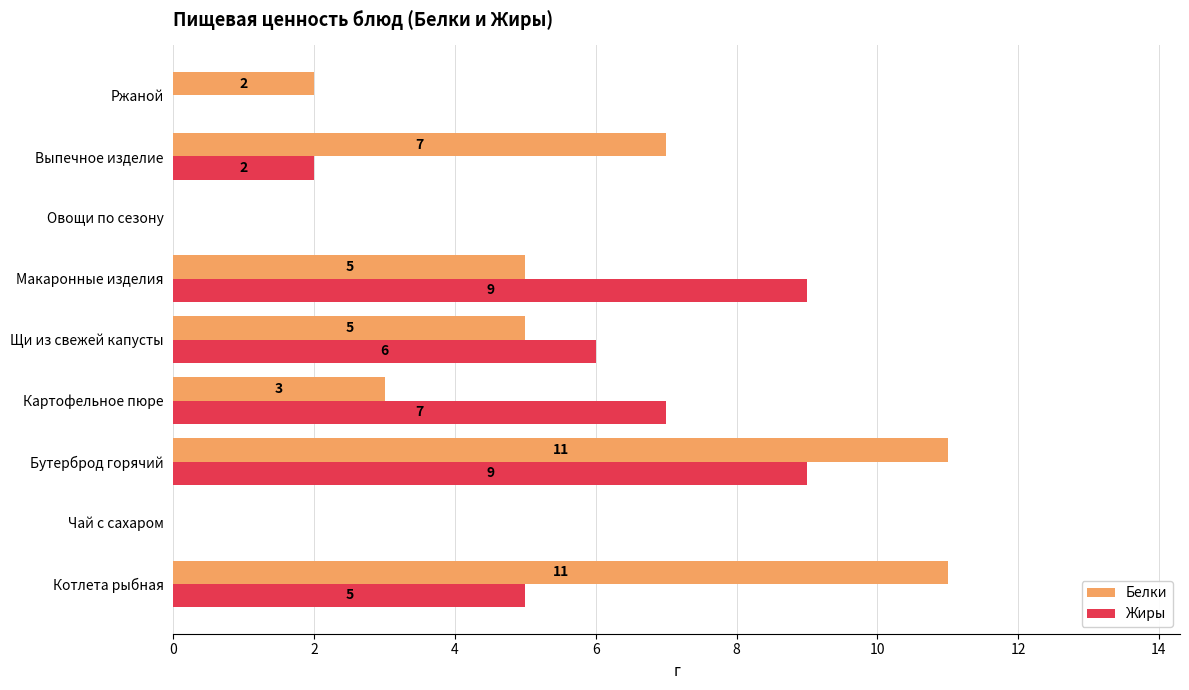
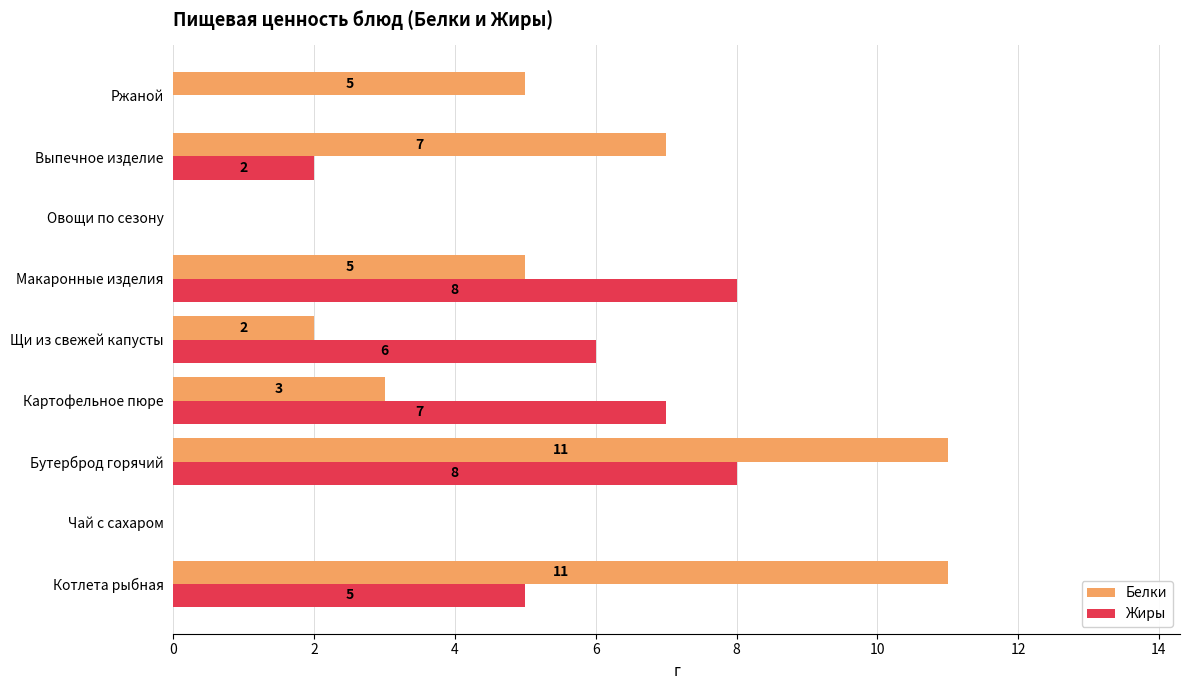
Белки, Ржаной: 2 -> 5
Жиры, Макаронные изделия: 9 -> 8
Белки, Щи из свежей капусты: 5 -> 2
Жиры, Бутерброд горячий: 9 -> 8
